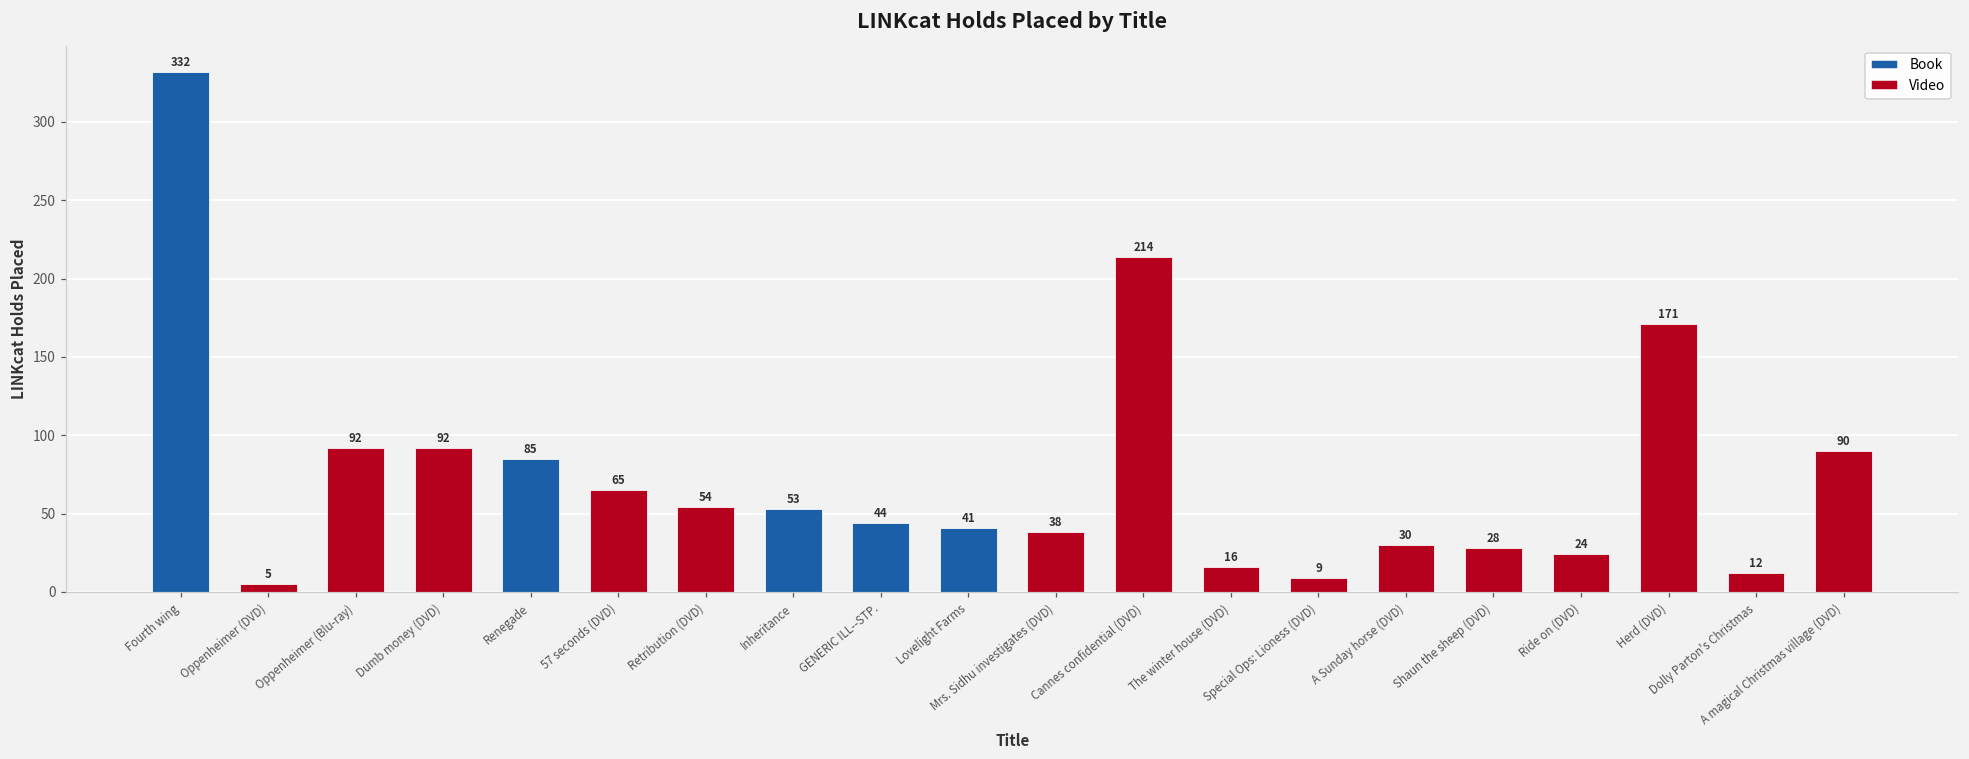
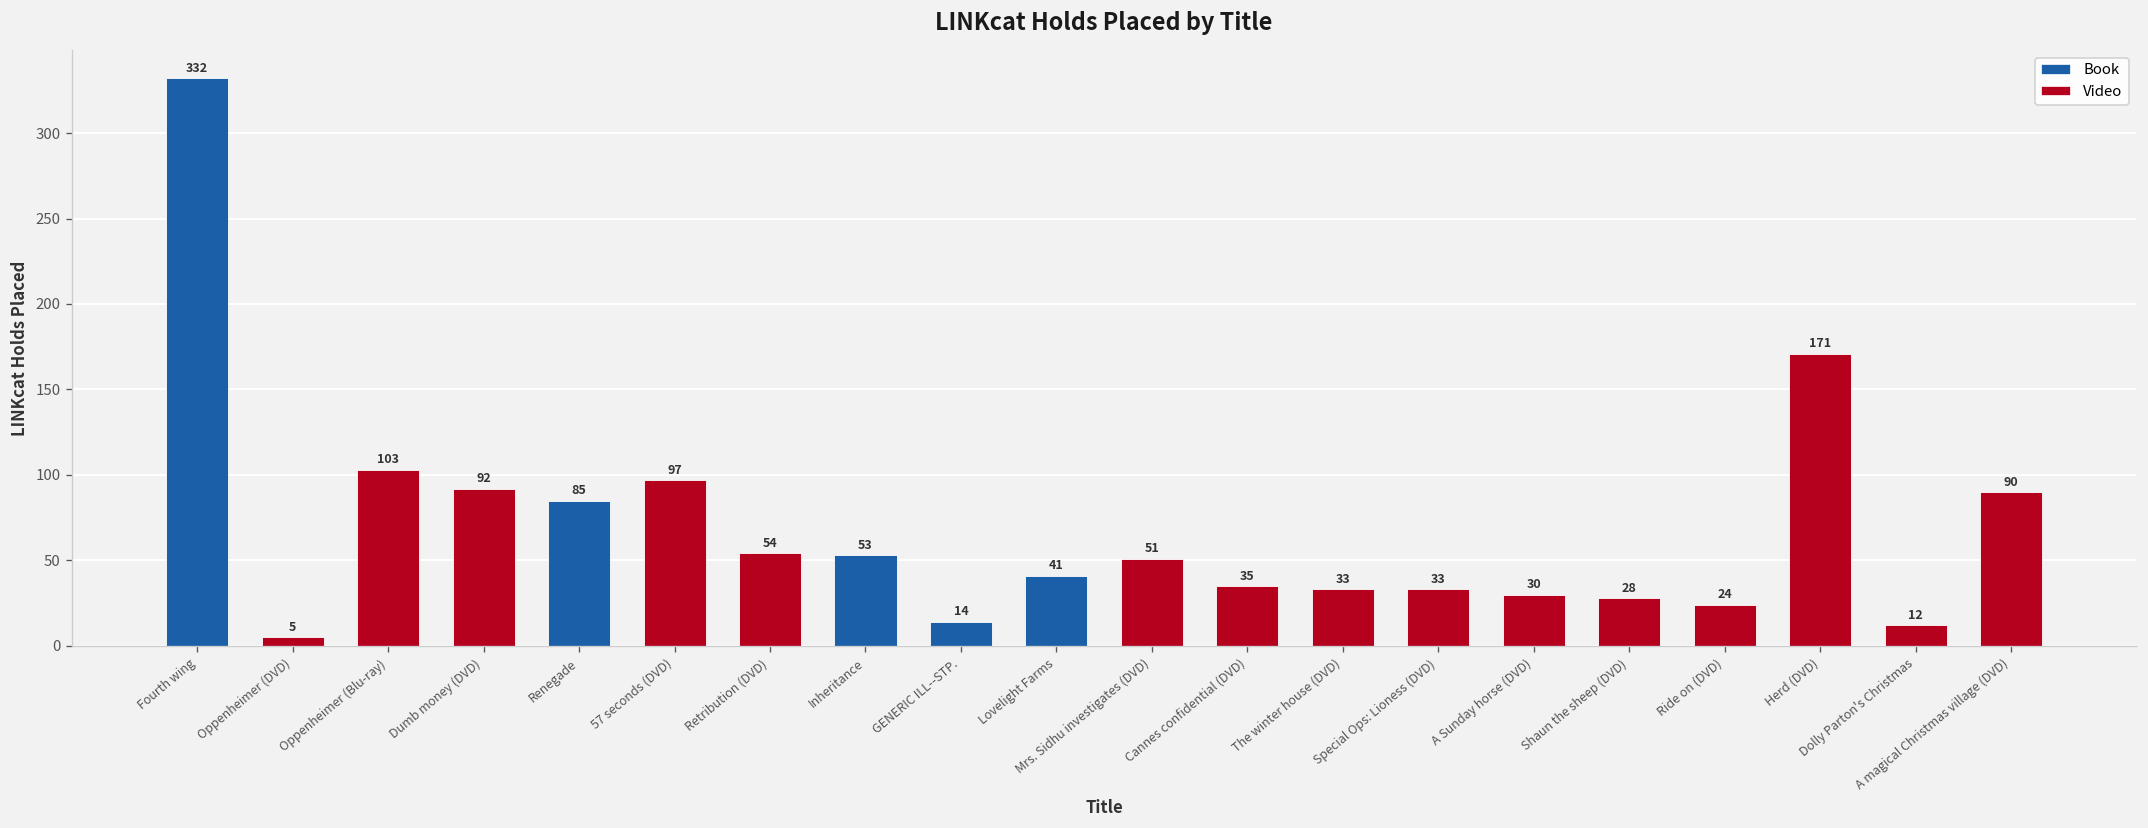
Oppenheimer (Blu-ray): 92 -> 103
57 seconds (DVD): 65 -> 97
GENERIC ILL--STP.: 44 -> 14
Mrs. Sidhu investigates (DVD): 38 -> 51
Cannes confidential (DVD): 214 -> 35
The winter house (DVD): 16 -> 33
Special Ops: Lioness (DVD): 9 -> 33
